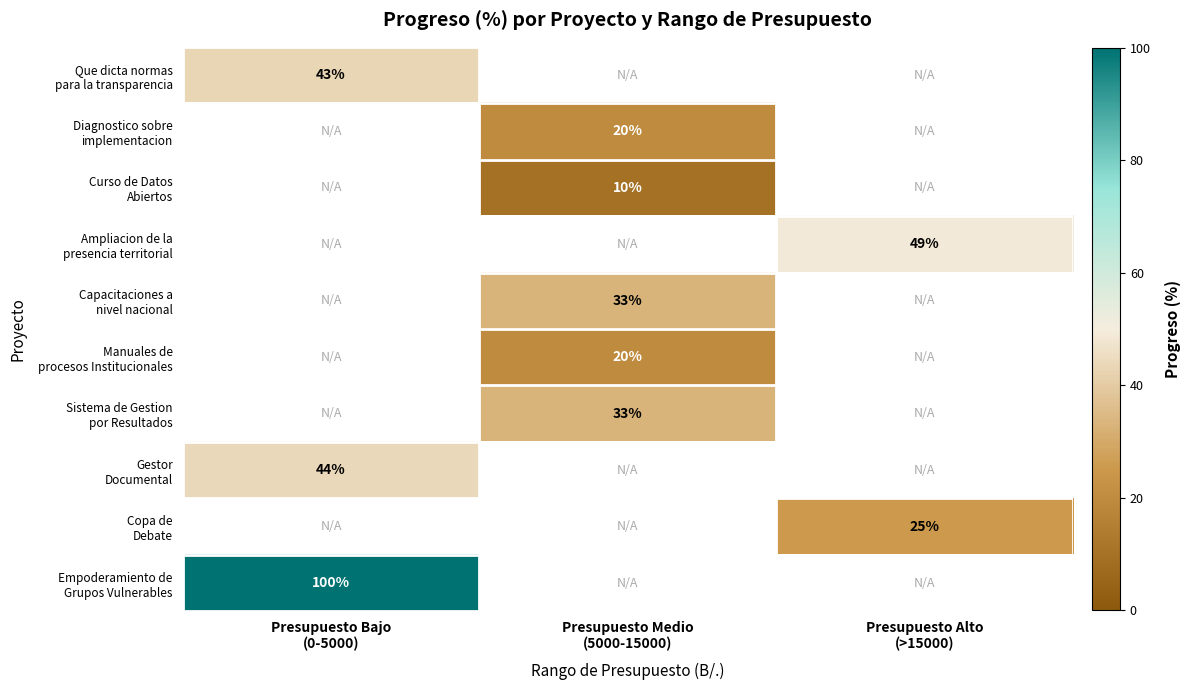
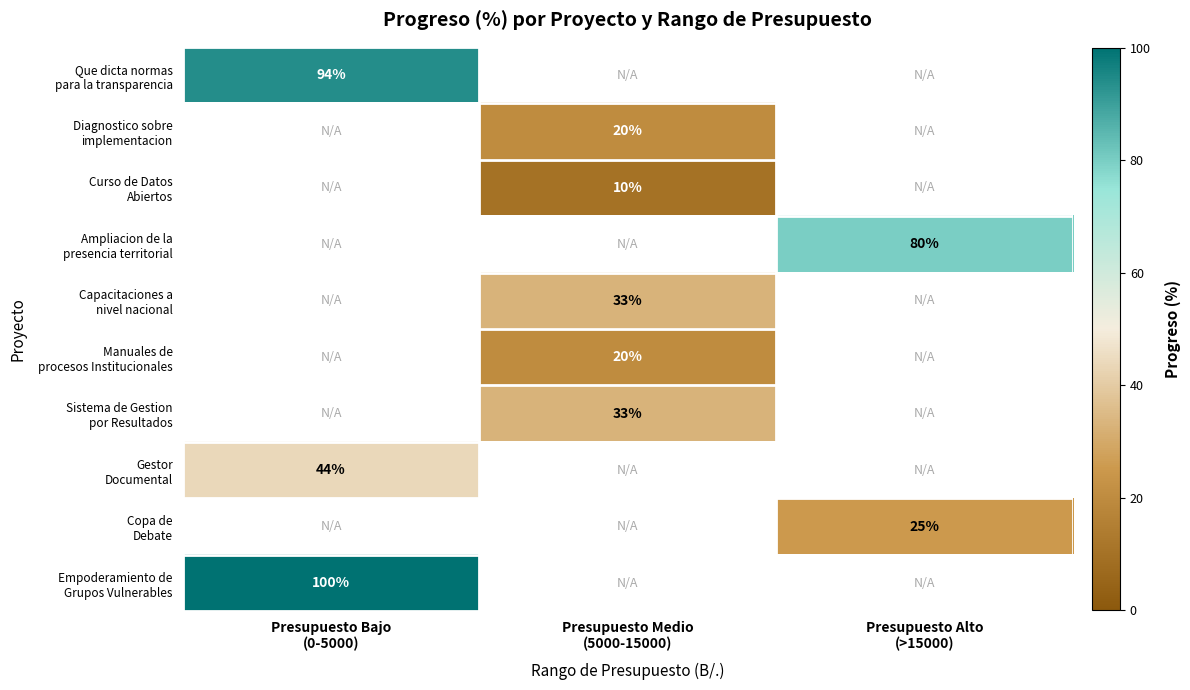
Que dicta normas para la transparencia, Presupuesto Bajo (0-5000): 43% -> 94%
Ampliacion de la presencia territorial, Presupuesto Alto (>15000): 49% -> 80%
